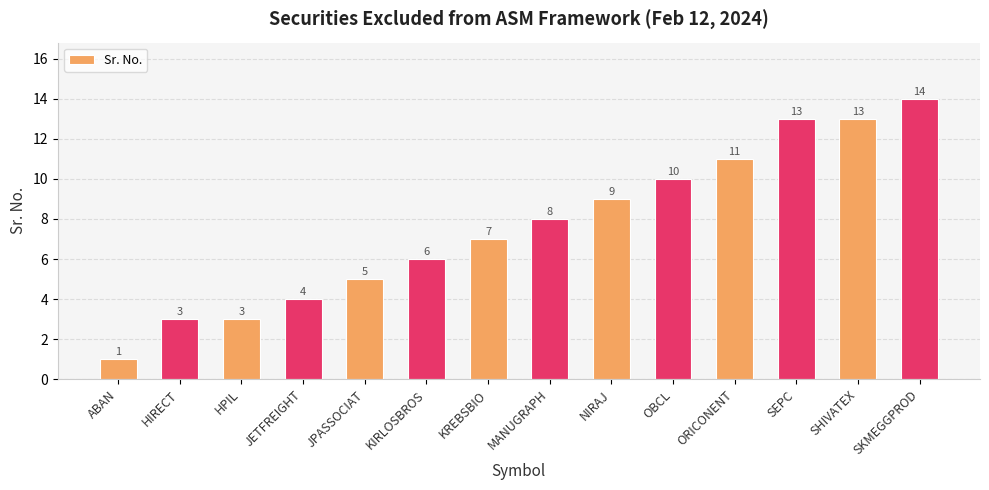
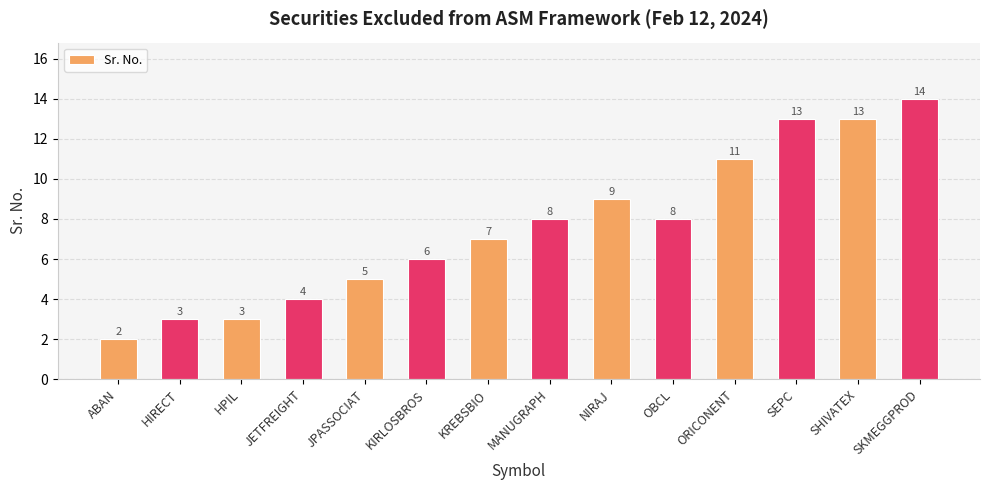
ABAN: 1 -> 2
OBCL: 10 -> 8
